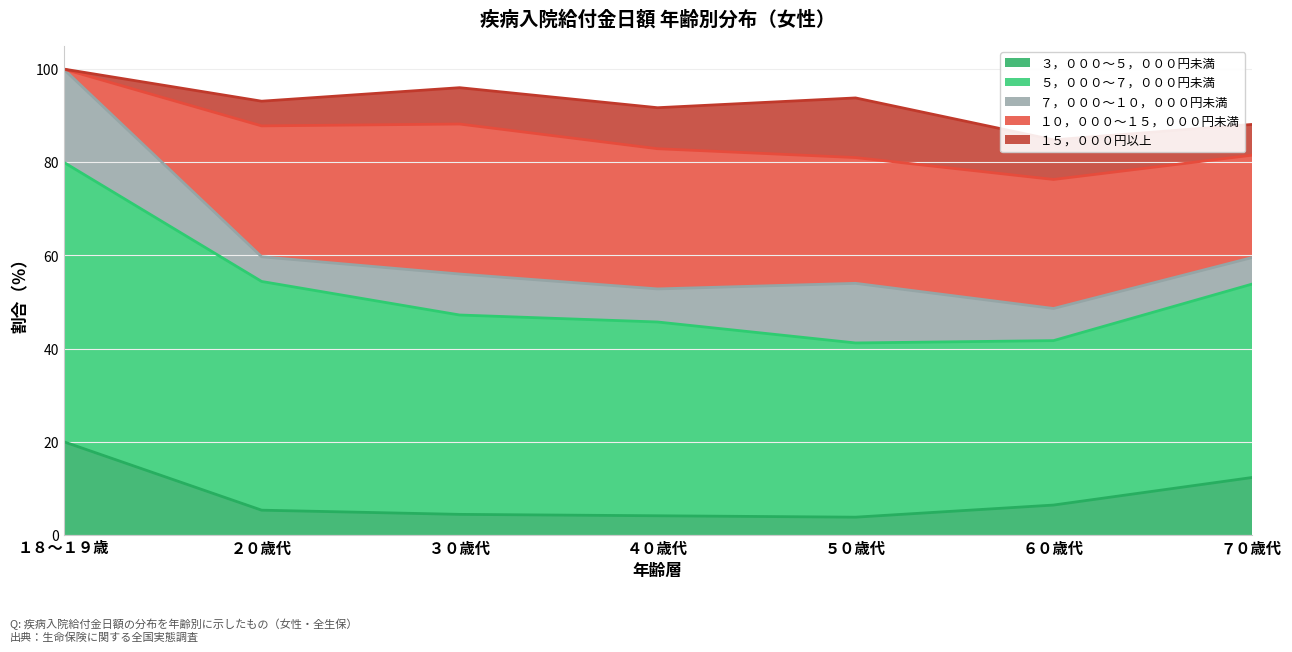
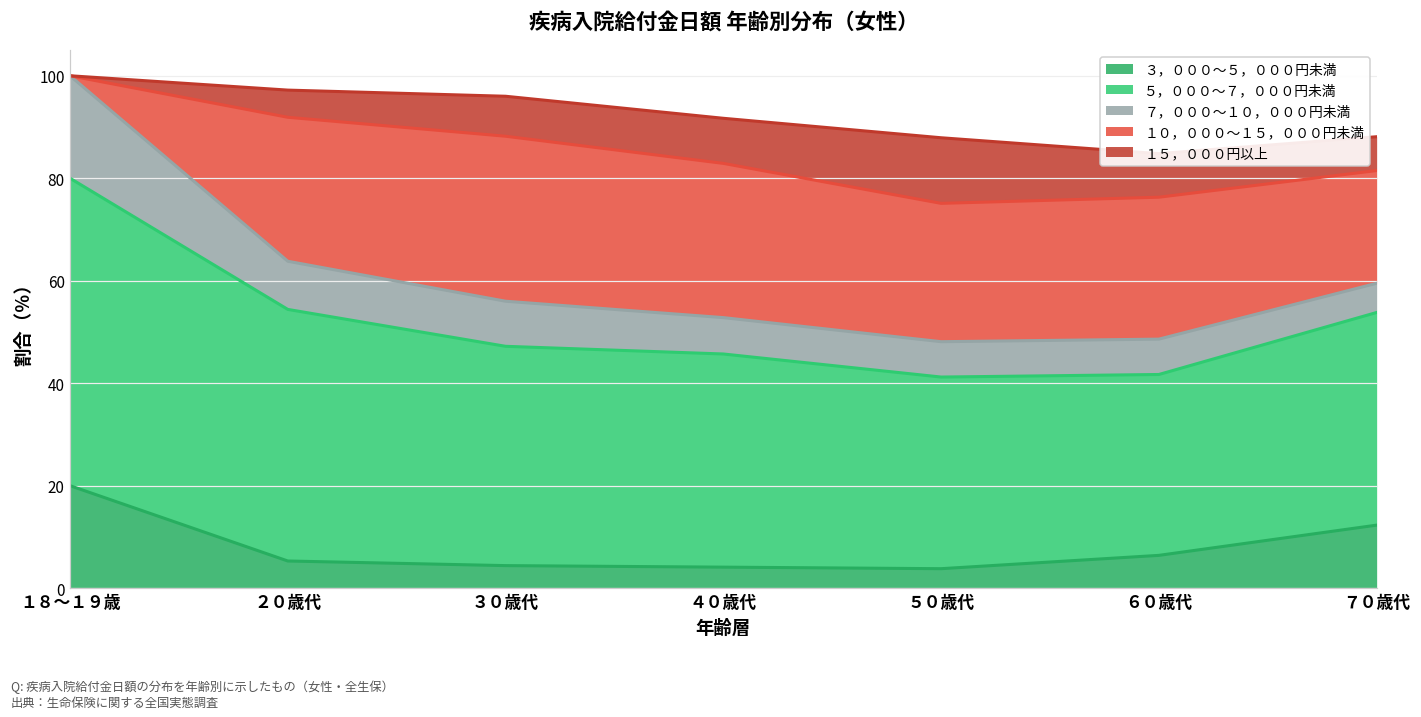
７，０００～１０，０００円未満, ２０歳代: 5 -> 9
７，０００～１０，０００円未満, ５０歳代: 13 -> 7
